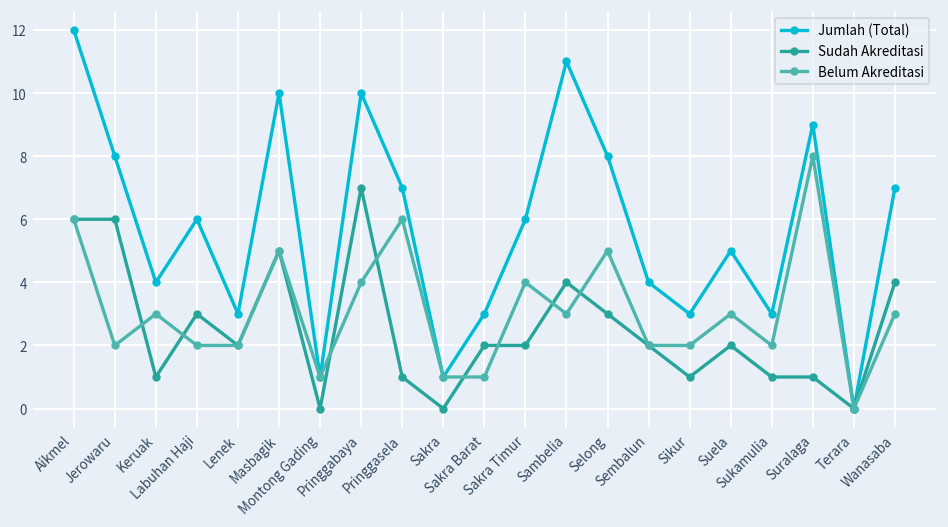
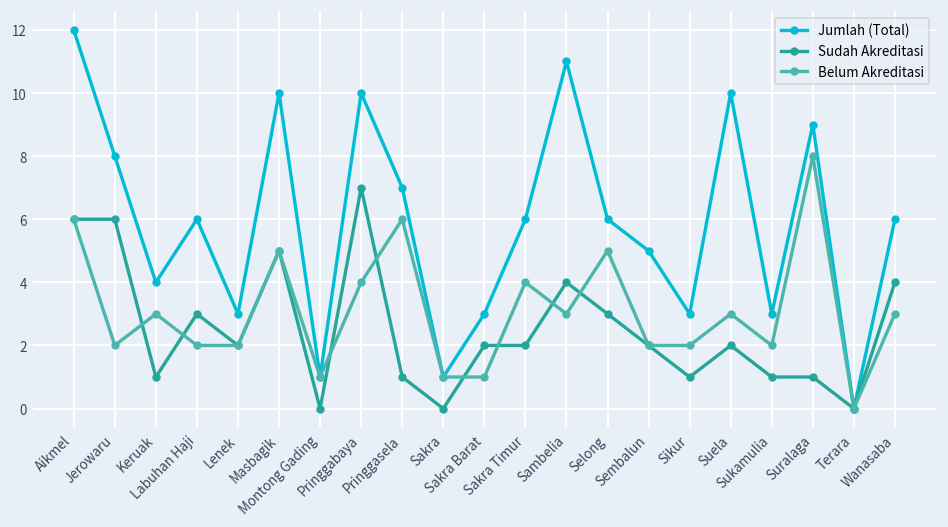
Jumlah (Total), Selong: 8 -> 6
Jumlah (Total), Sembalun: 4 -> 5
Jumlah (Total), Suela: 5 -> 10
Jumlah (Total), Wanasaba: 7 -> 6
